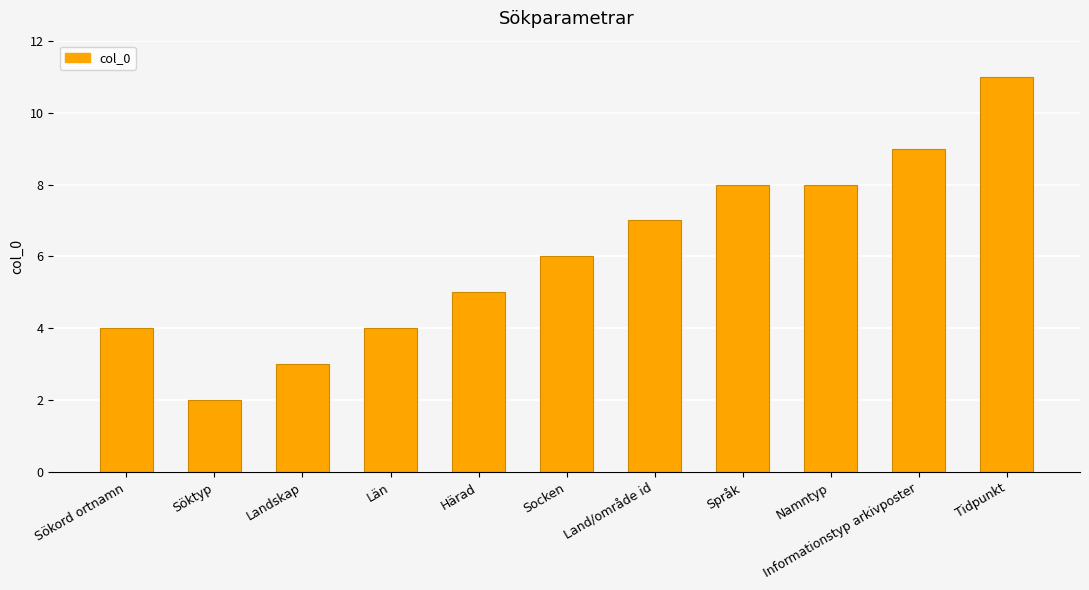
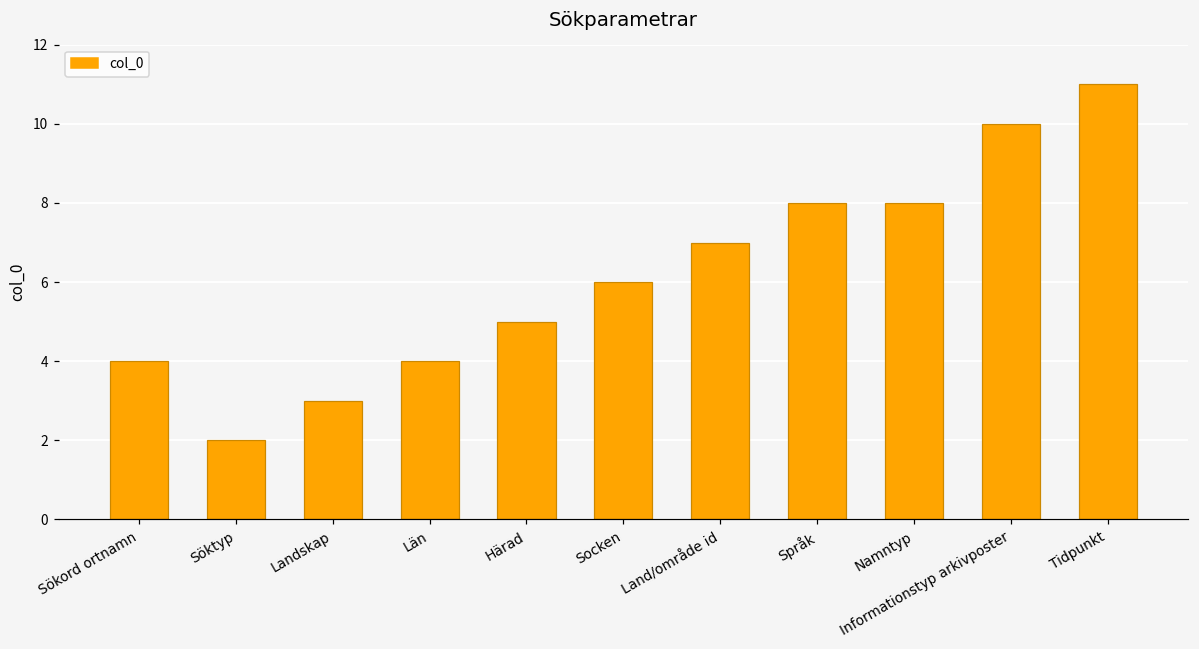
Informationstyp arkivposter: 9 -> 10
